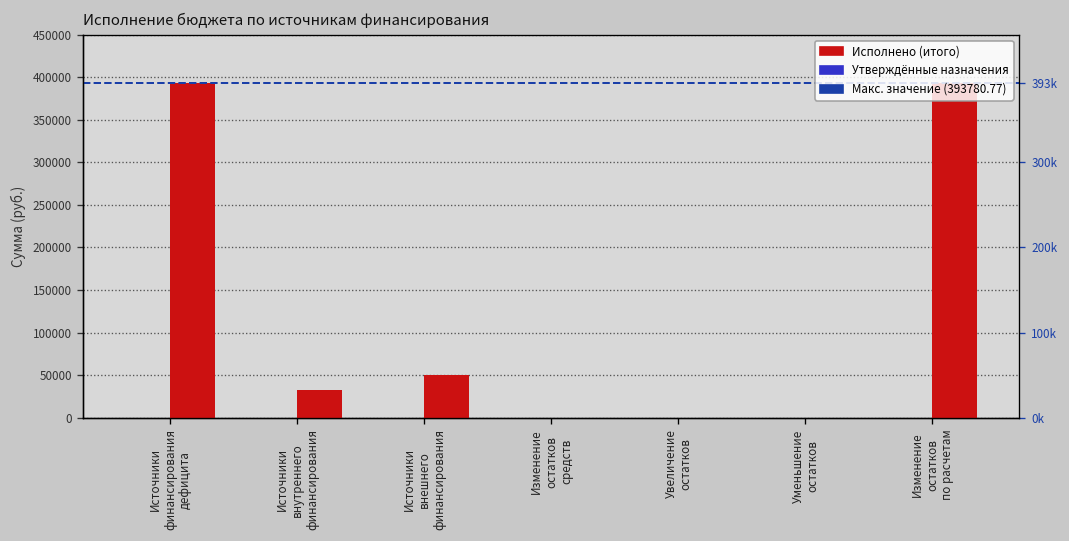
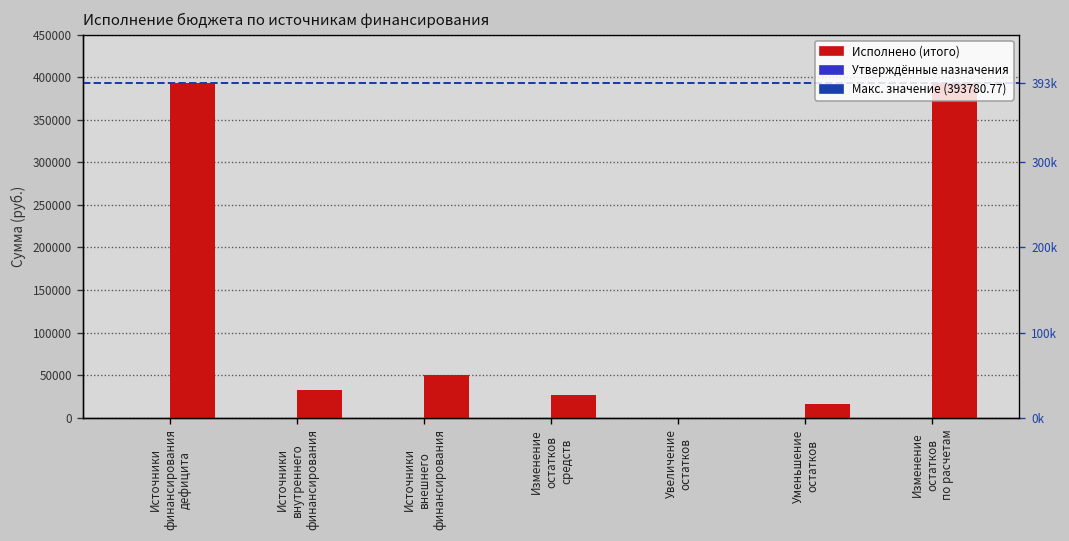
Исполнено (итого), Изменение остатков средств: 0 -> 30000
Исполнено (итого), Уменьшение остатков: 0 -> 20000
